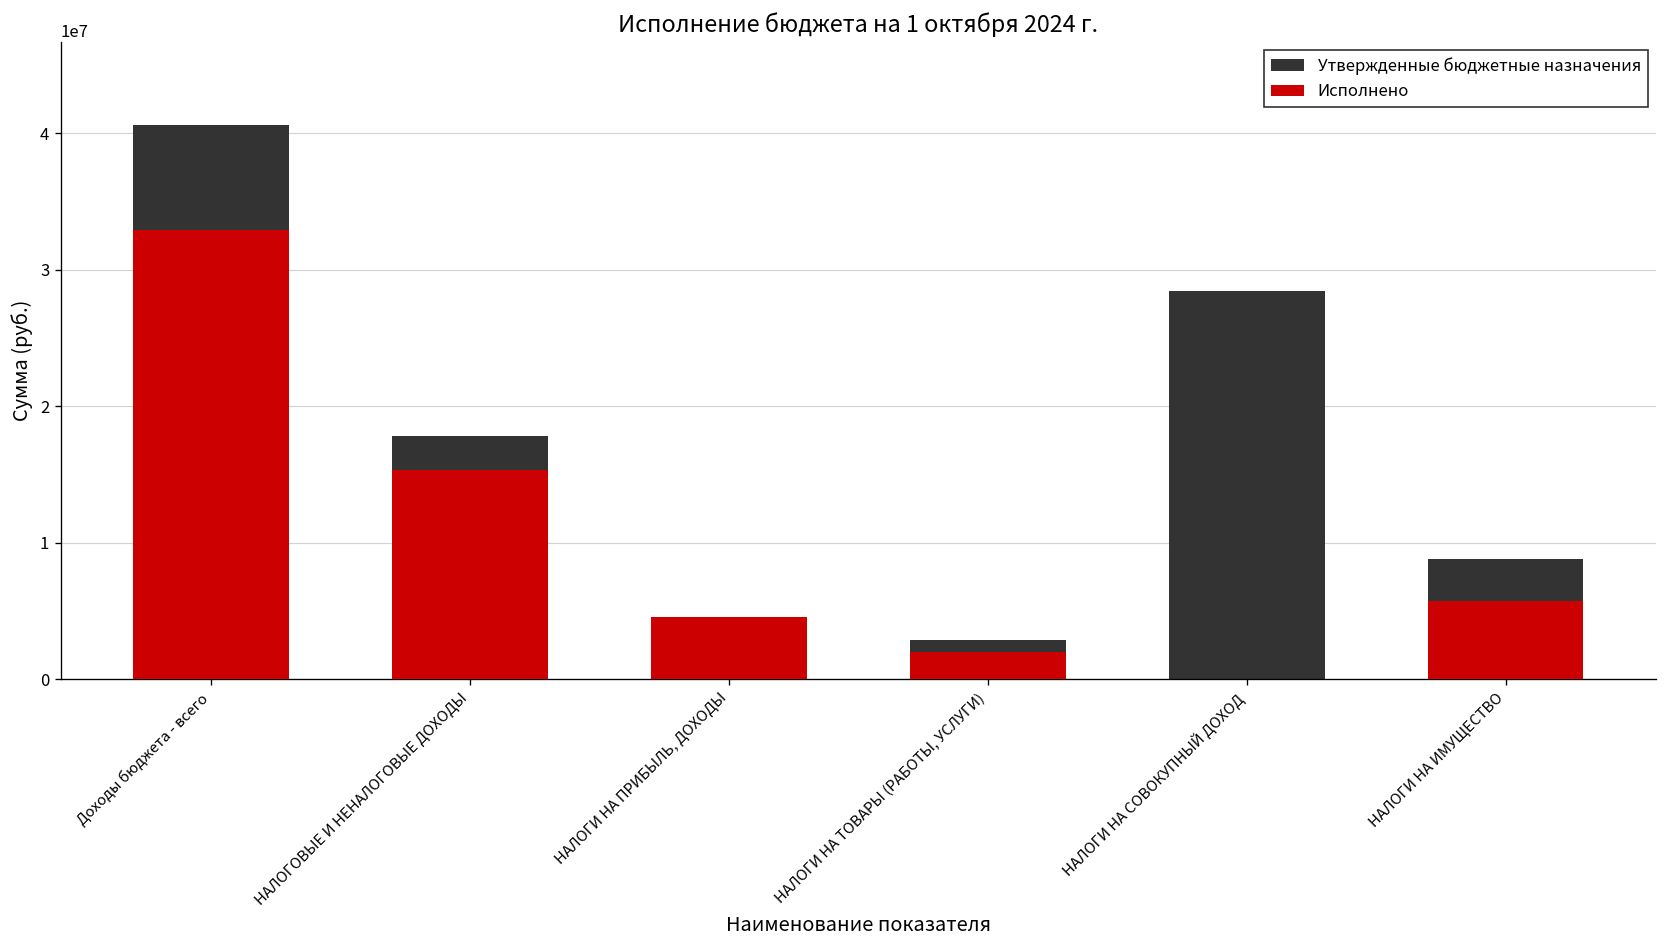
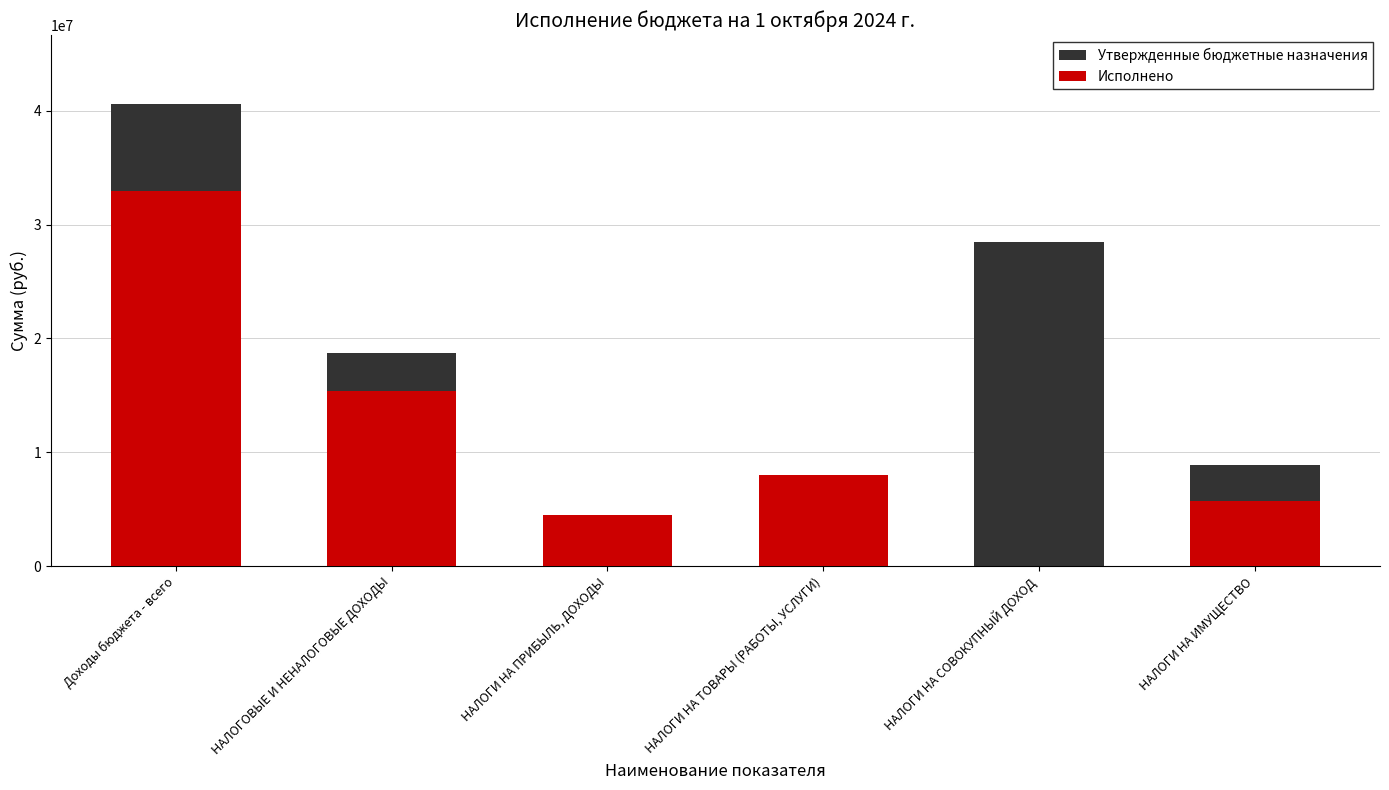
Утвержденные бюджетные назначения, НАЛОГОВЫЕ И НЕНАЛОГОВЫЕ ДОХОДЫ: 17800000 -> 18800000
Исполнено, НАЛОГИ НА ТОВАРЫ (РАБОТЫ, УСЛУГИ): 2000000 -> 8000000
